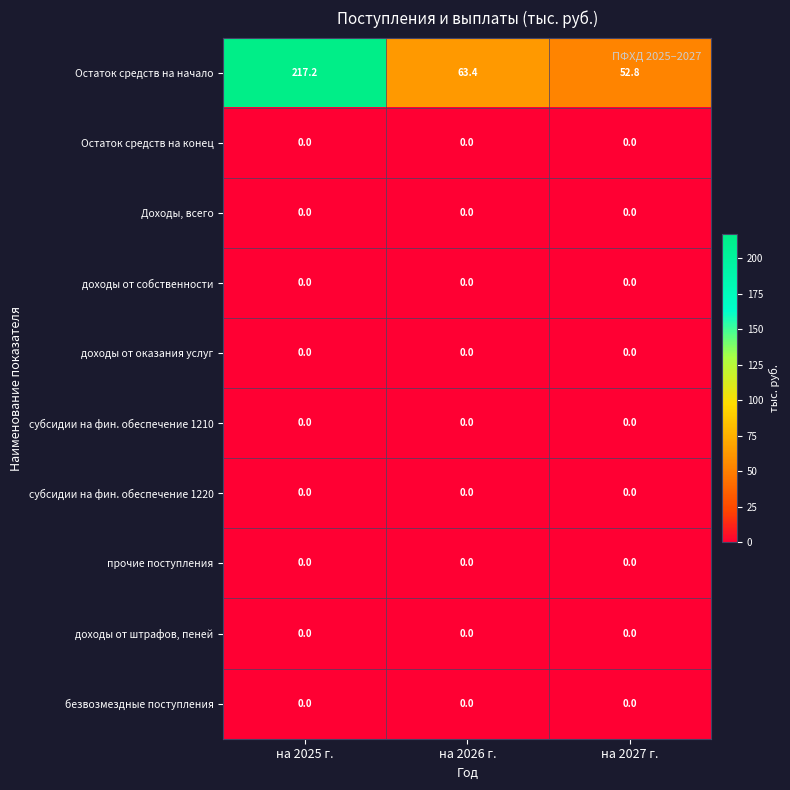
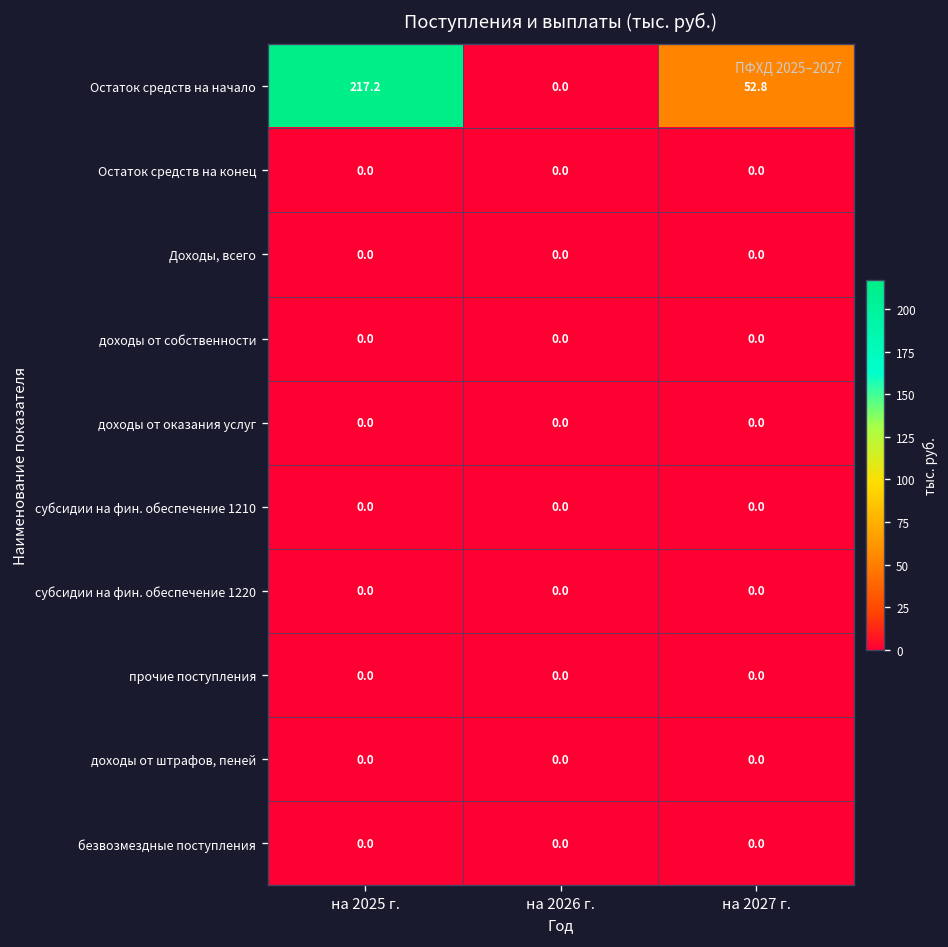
Остаток средств на начало, на 2026 г.: 63.4 -> 0.0
